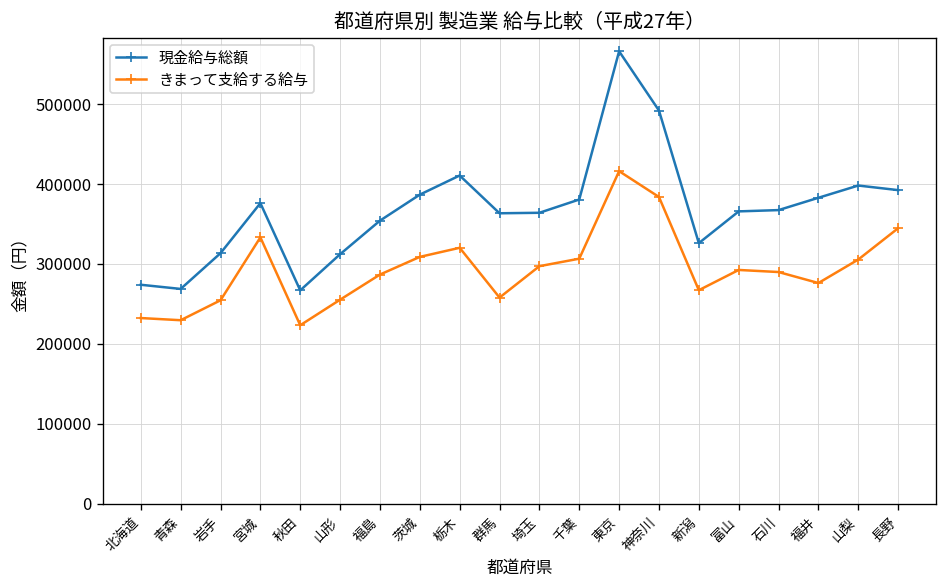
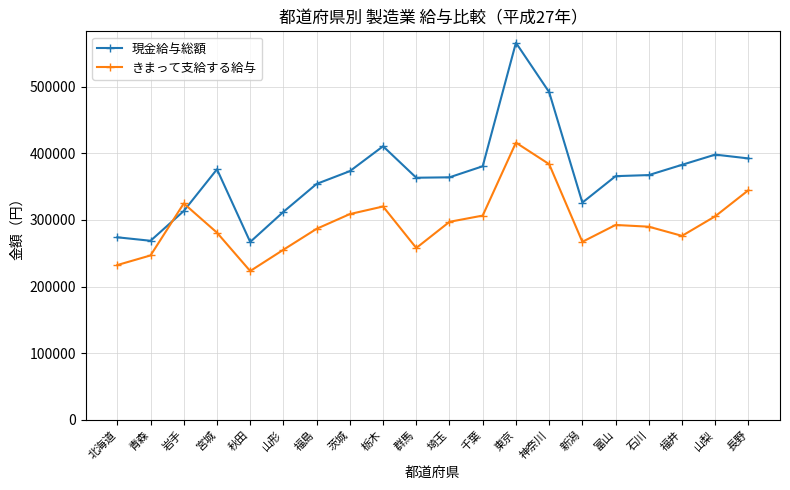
きまって支給する給与, 青森: 230000 -> 250000
きまって支給する給与, 岩手: 250000 -> 320000
きまって支給する給与, 宮城: 330000 -> 280000
現金給与総額, 茨城: 390000 -> 370000
